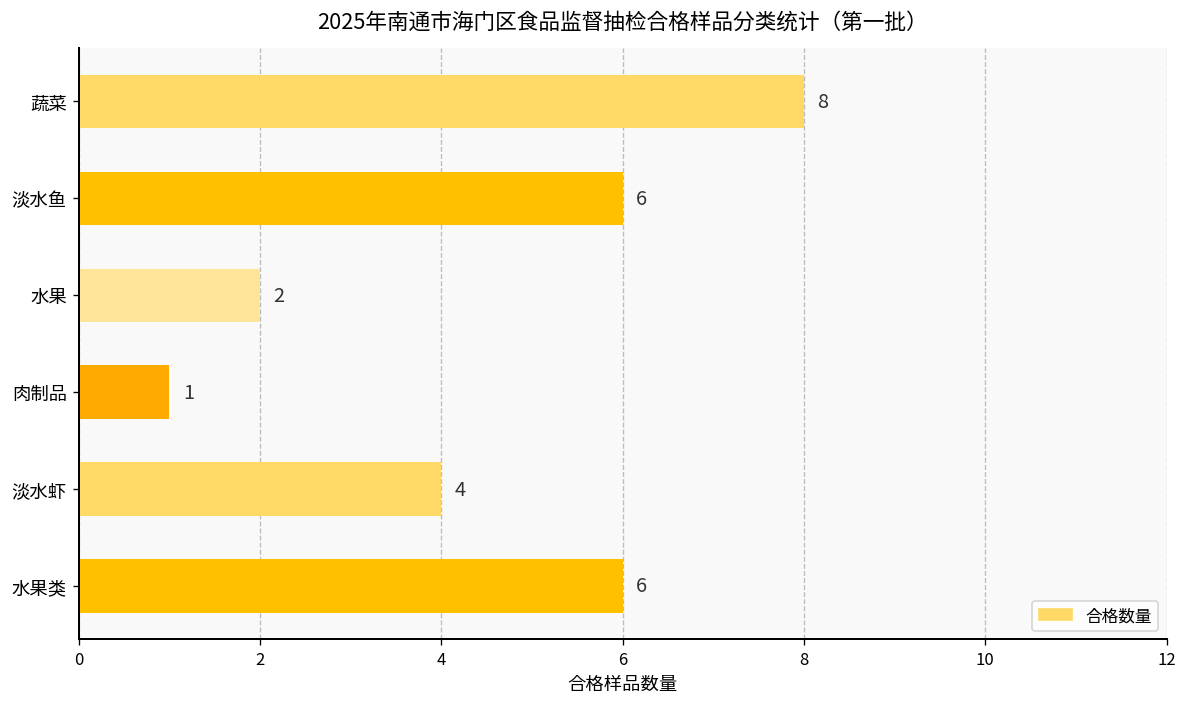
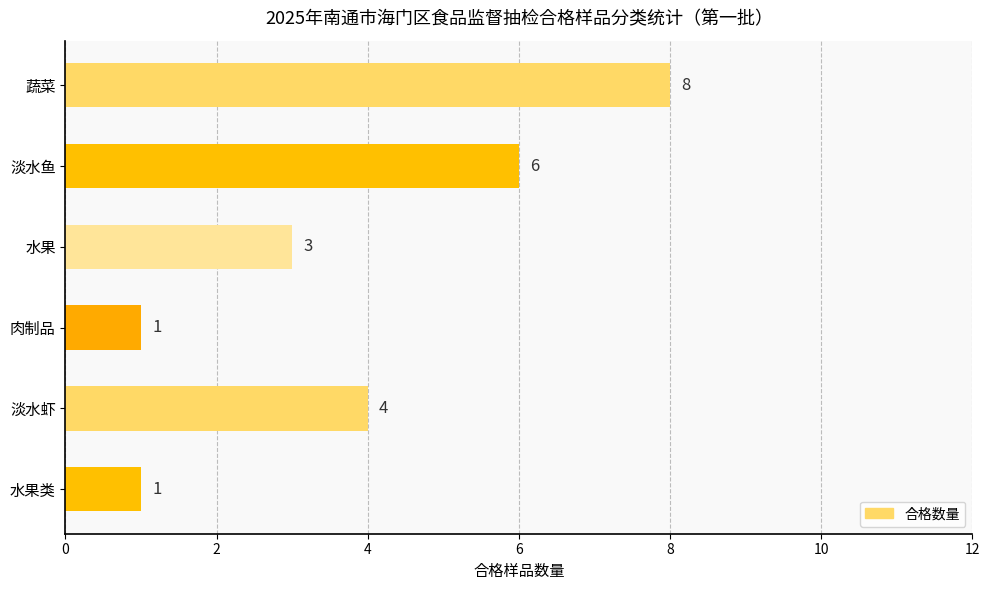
水果: 2 -> 3
水果类: 6 -> 1
